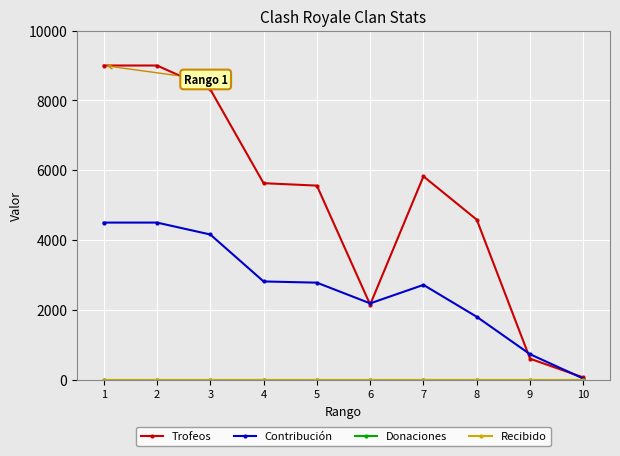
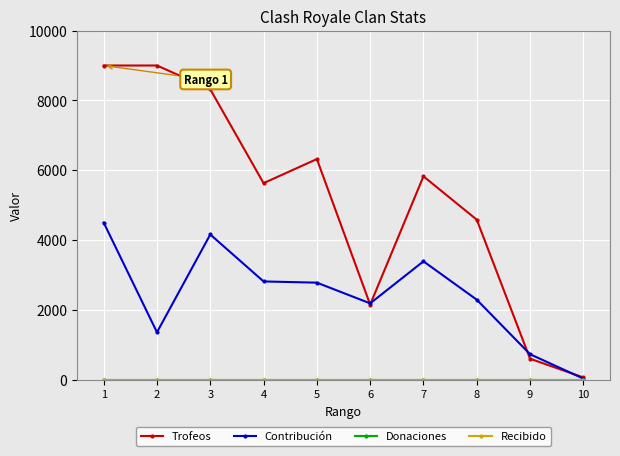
Contribución, 2: 4500 -> 1400
Trofeos, 5: 5600 -> 6300
Contribución, 7: 2700 -> 3400
Contribución, 8: 1800 -> 2300
